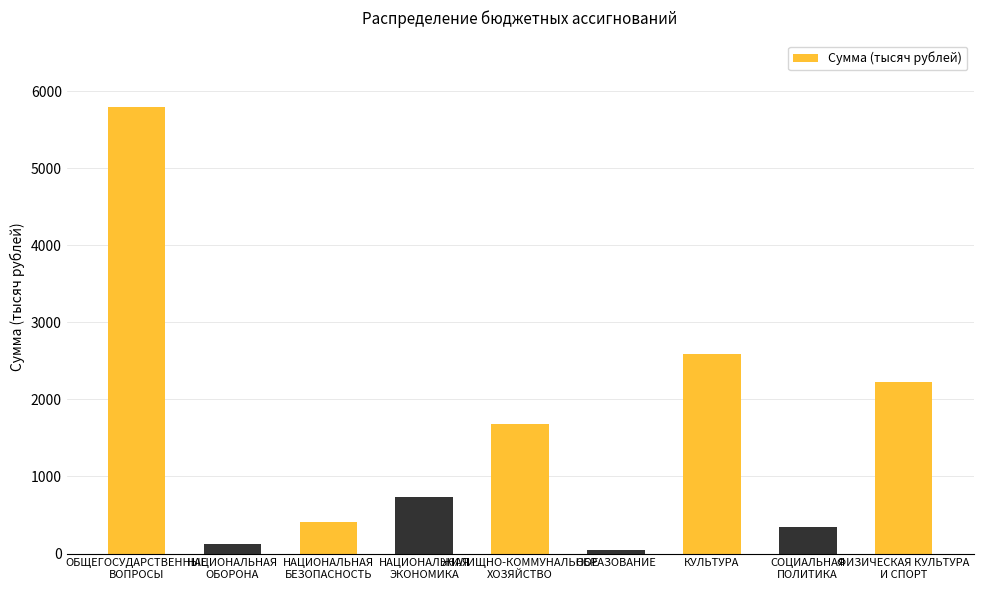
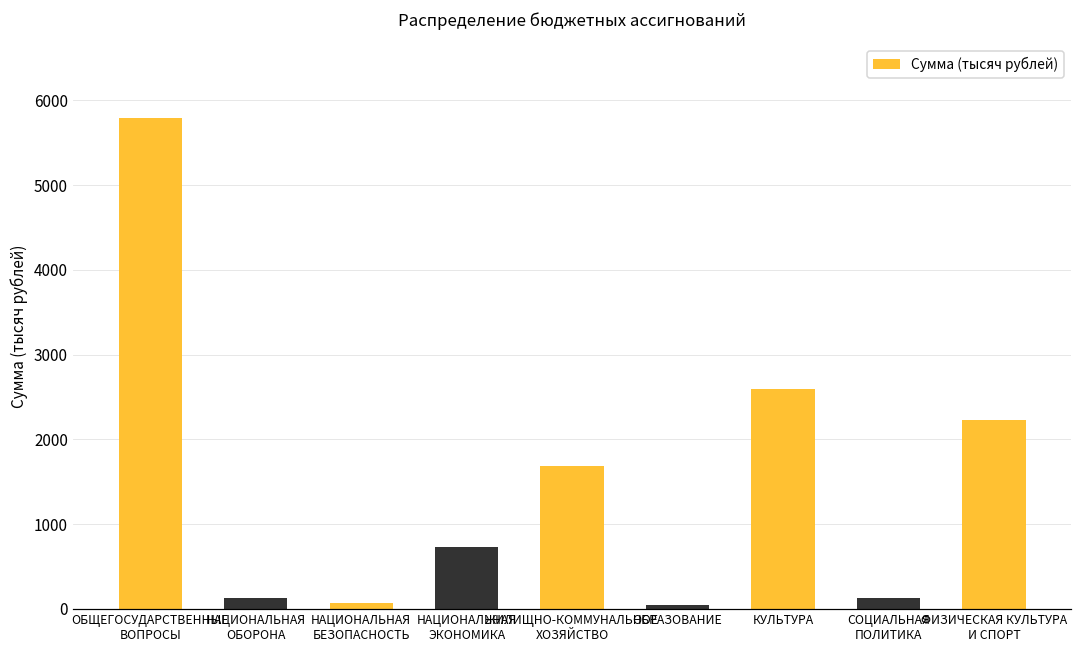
НАЦИОНАЛЬНАЯ БЕЗОПАСНОСТЬ: 400 -> 100
СОЦИАЛЬНАЯ ПОЛИТИКА: 400 -> 100
